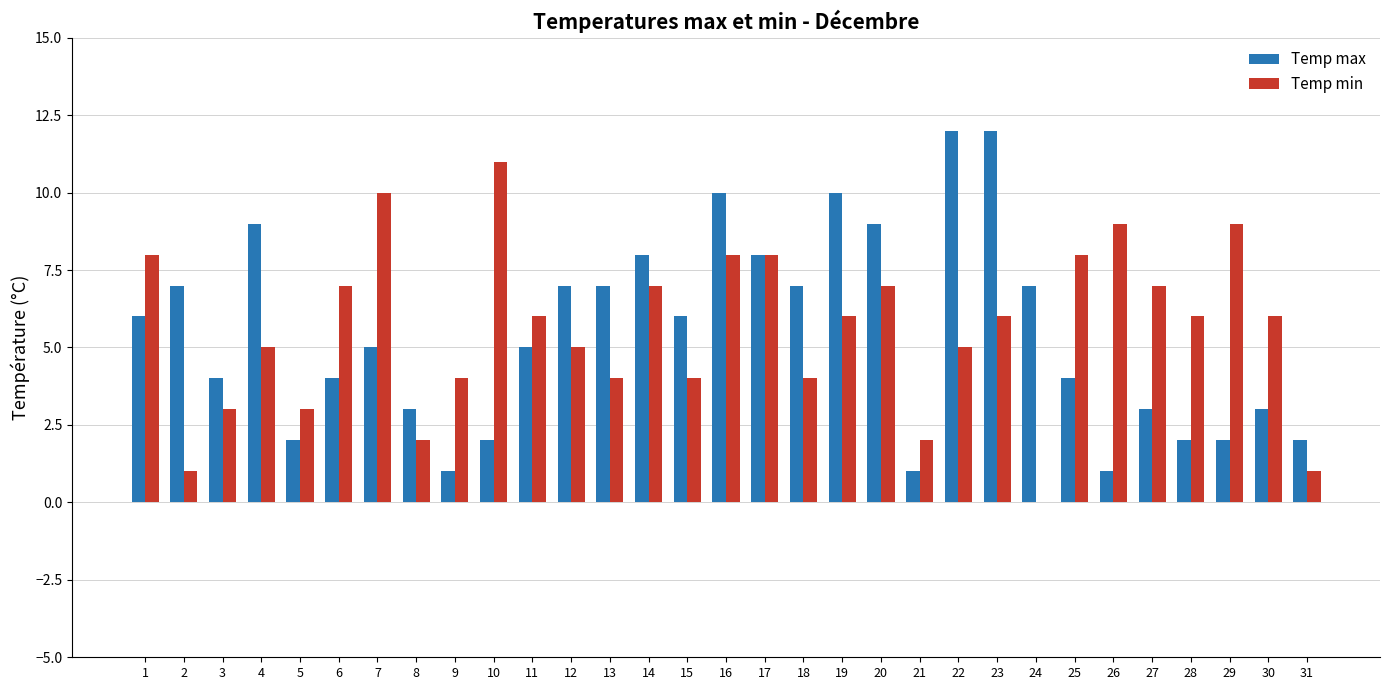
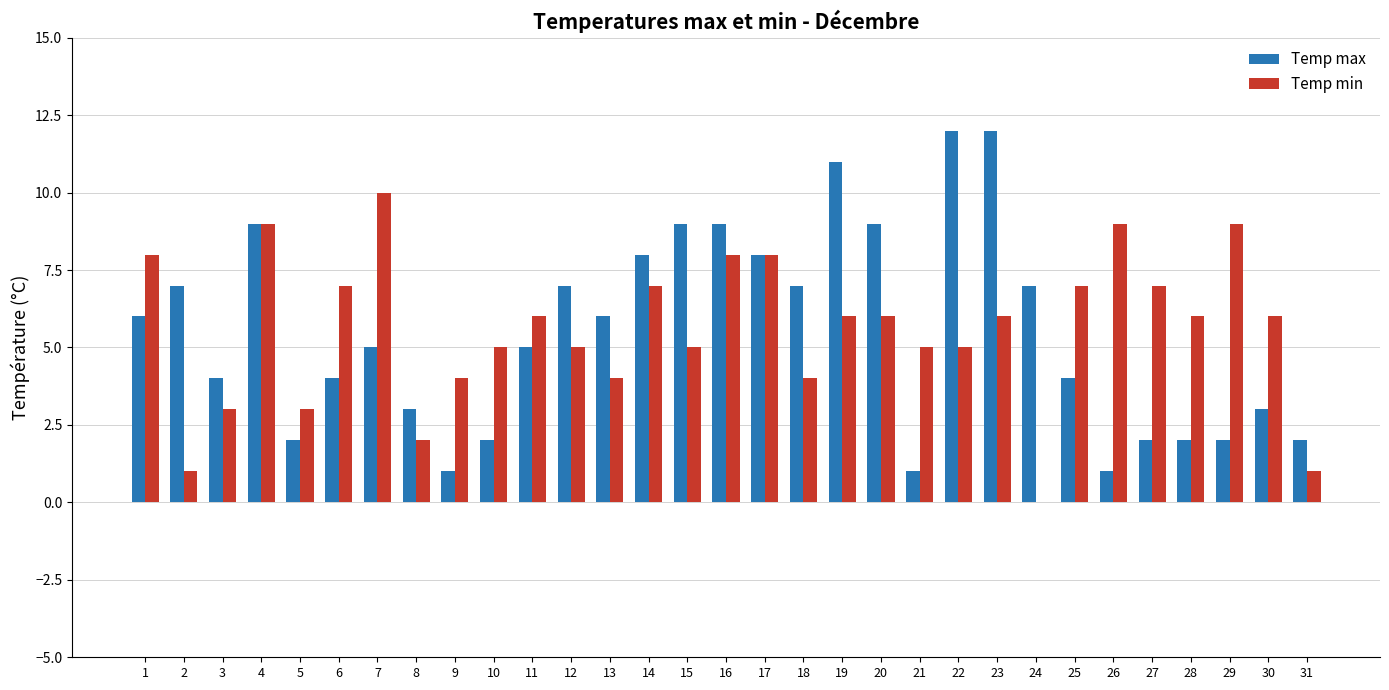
Temp min, 4: 5 -> 9
Temp min, 10: 11 -> 5
Temp max, 13: 7 -> 6
Temp max, 15: 6 -> 9
Temp min, 15: 4 -> 5
Temp max, 16: 10 -> 9
Temp max, 19: 10 -> 11
Temp min, 20: 7 -> 6
Temp min, 21: 2 -> 5
Temp min, 25: 8 -> 7
Temp max, 27: 3 -> 2
